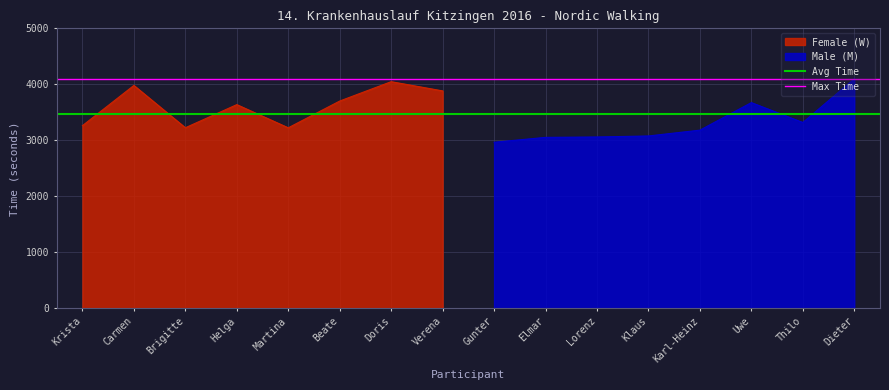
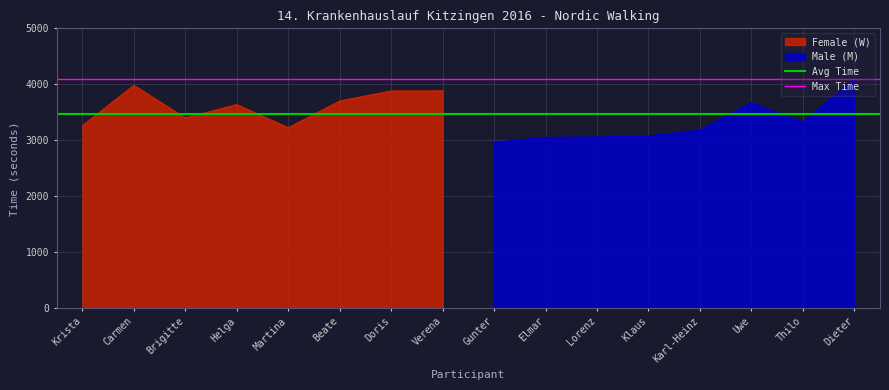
Female (W), Brigitte: 3200 -> 3400
Female (W), Doris: 4000 -> 3900
